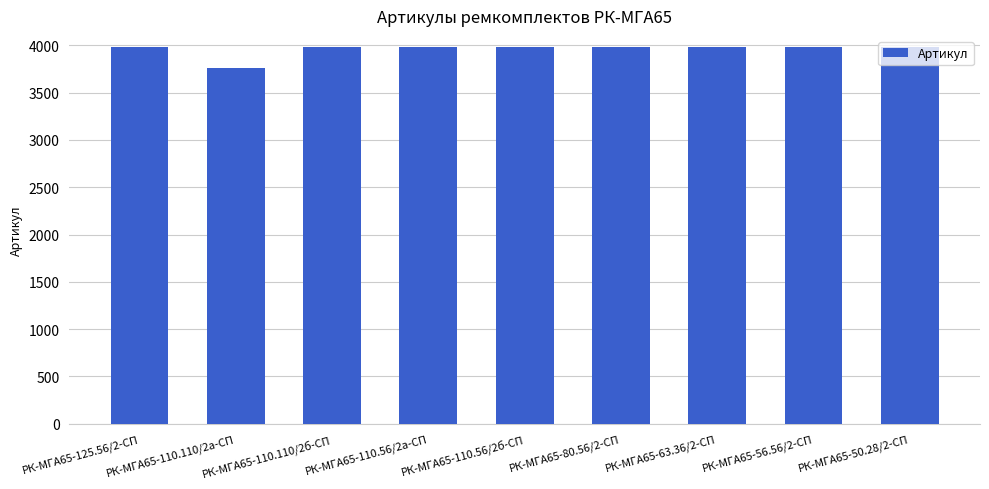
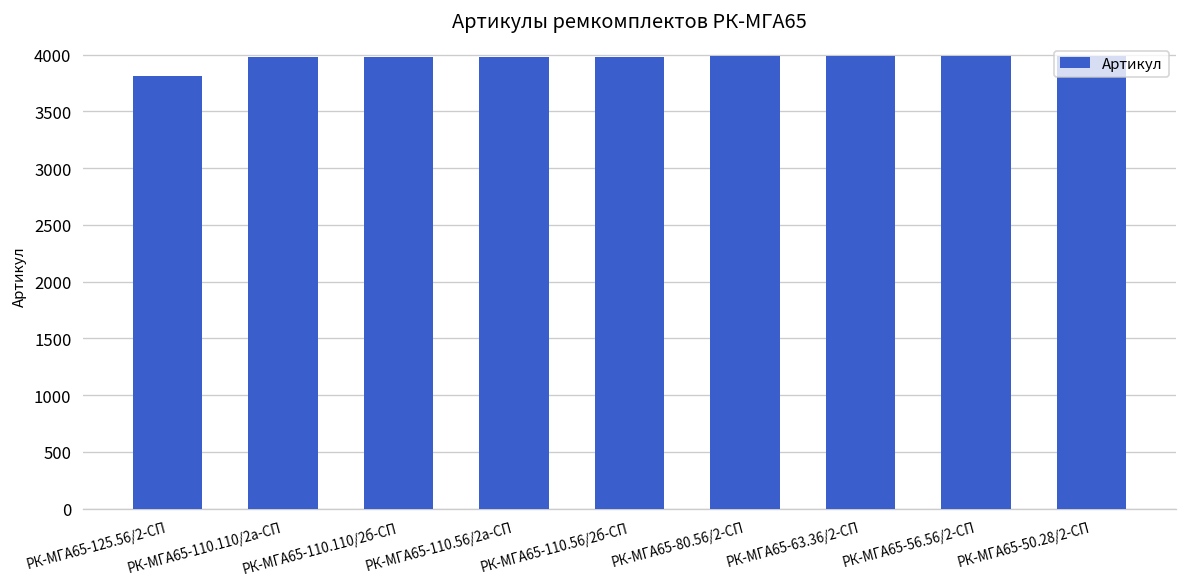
РК-МГА65-125.56/2-СП: 4000 -> 3800
РК-МГА65-110.110/2а-СП: 3800 -> 4000
